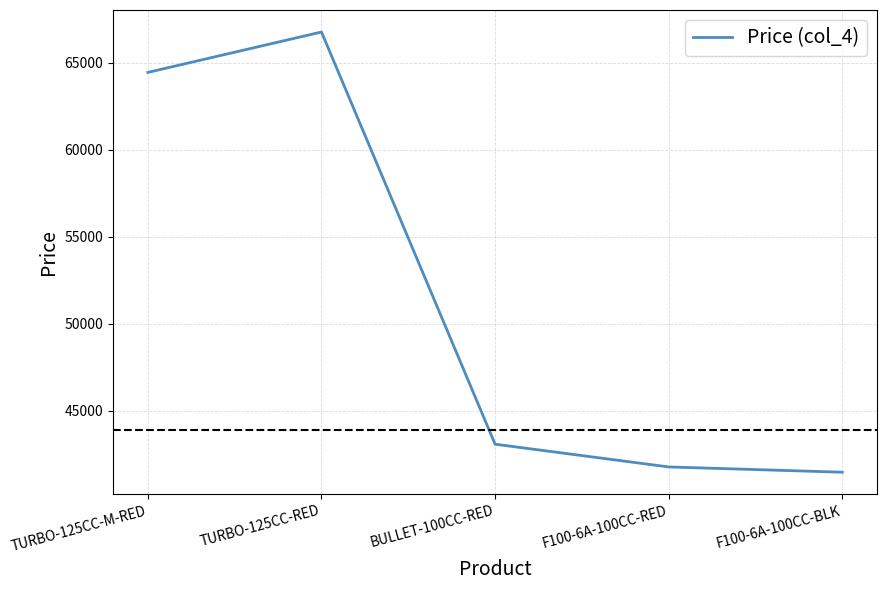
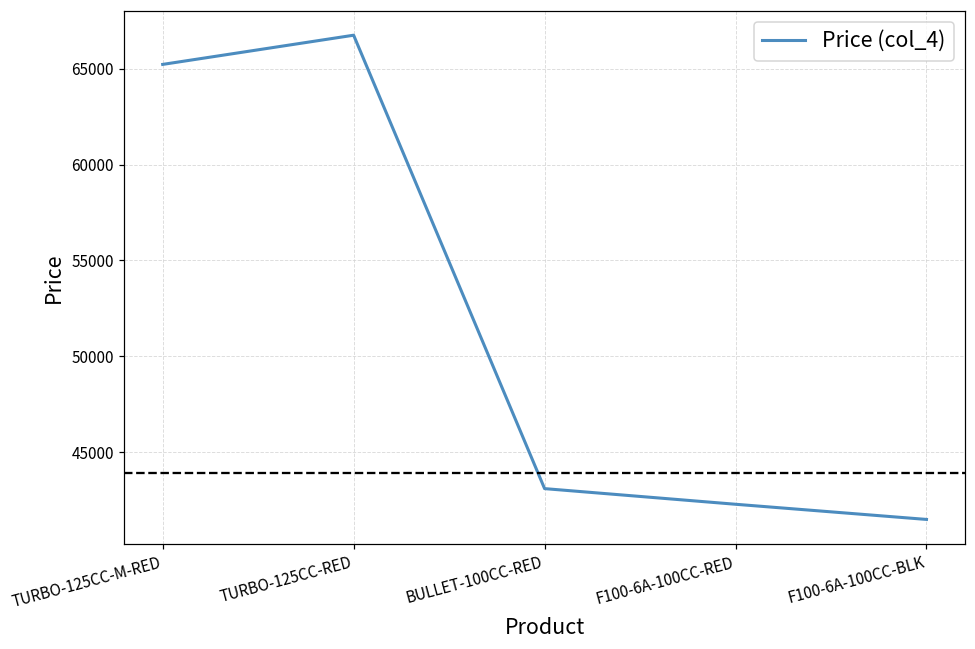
TURBO-125CC-M-RED: 64400 -> 65200
F100-6A-100CC-RED: 41800 -> 42300
